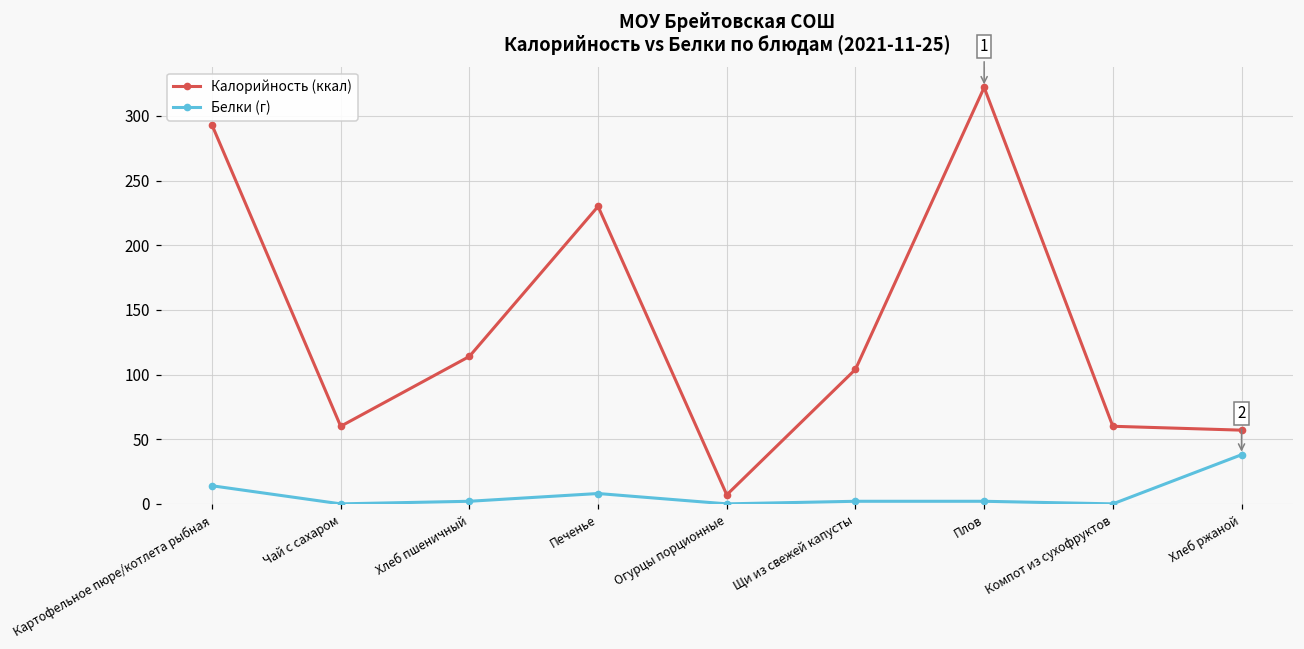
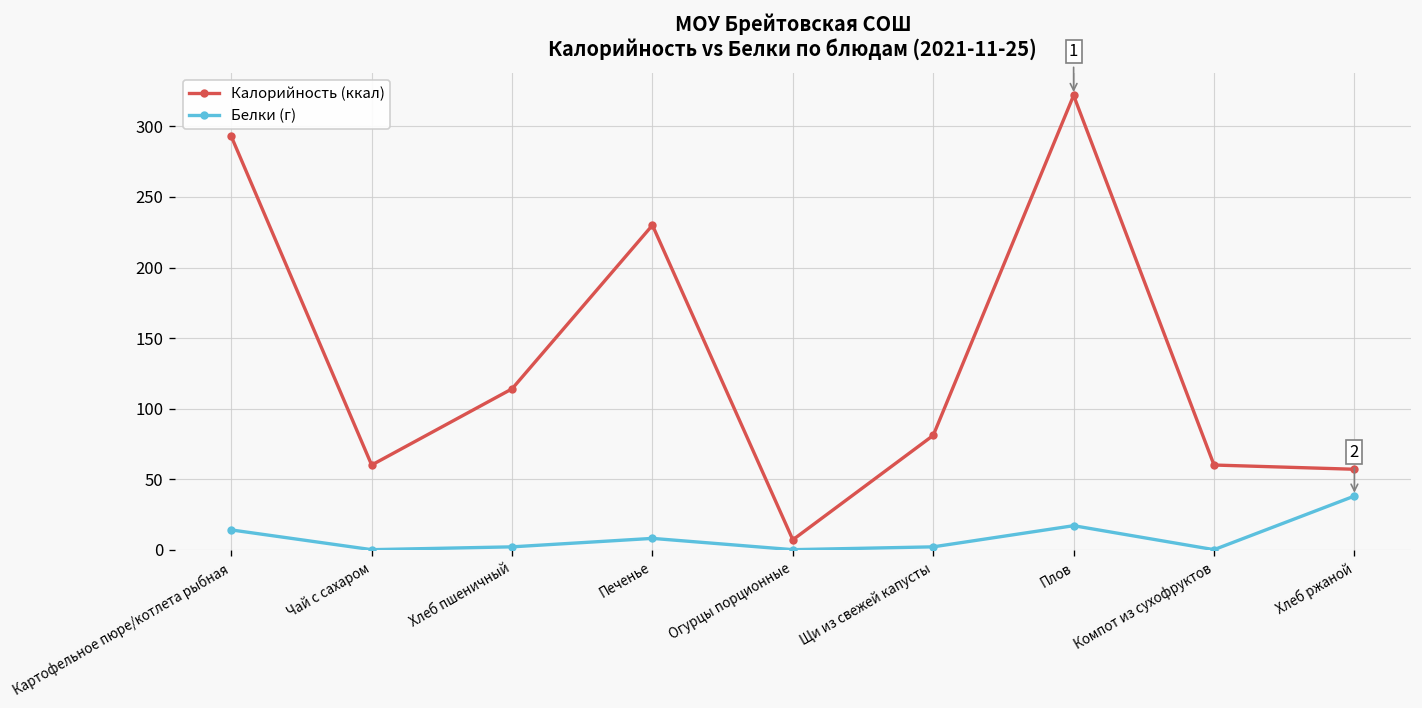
Калорийность (ккал), Щи из свежей капусты: 104 -> 81
Белки (г), Плов: 2 -> 17
